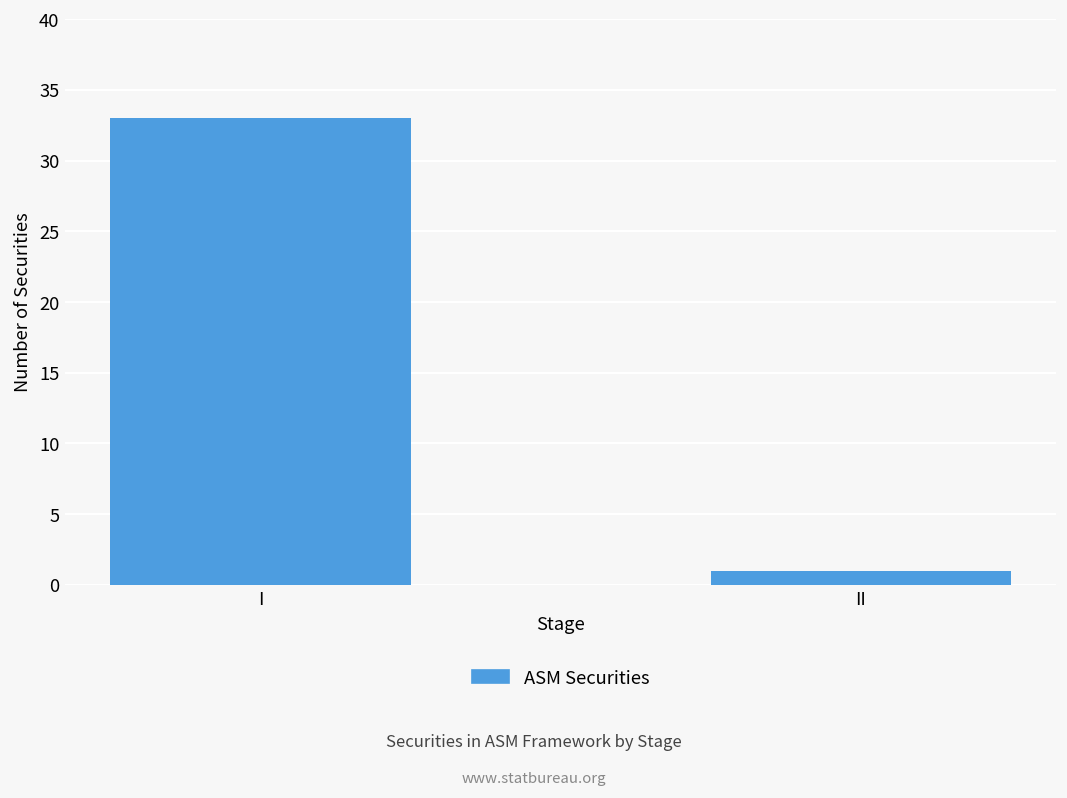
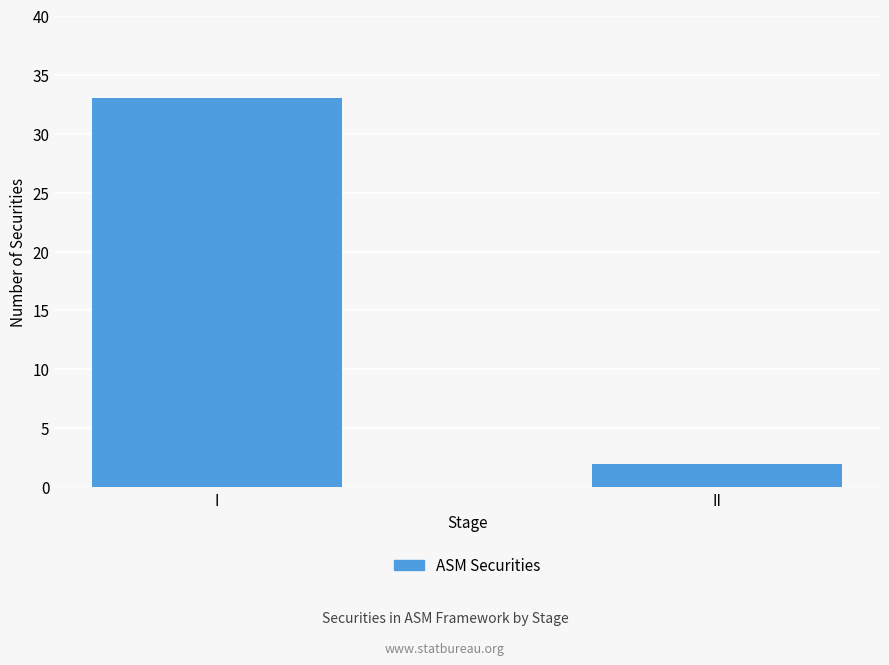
II: 1 -> 2
